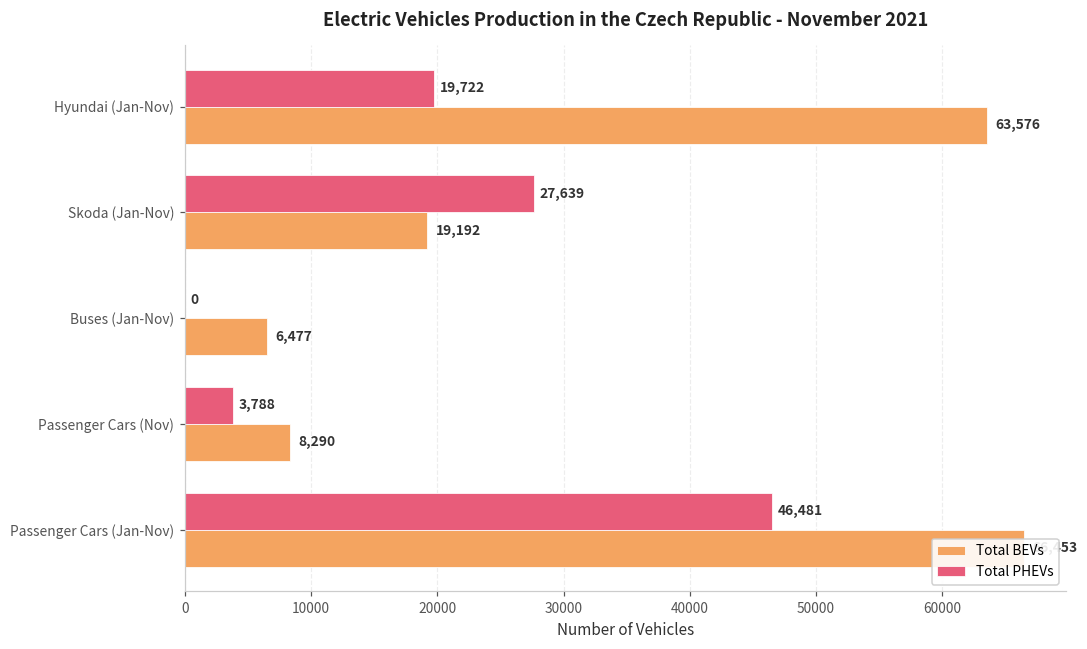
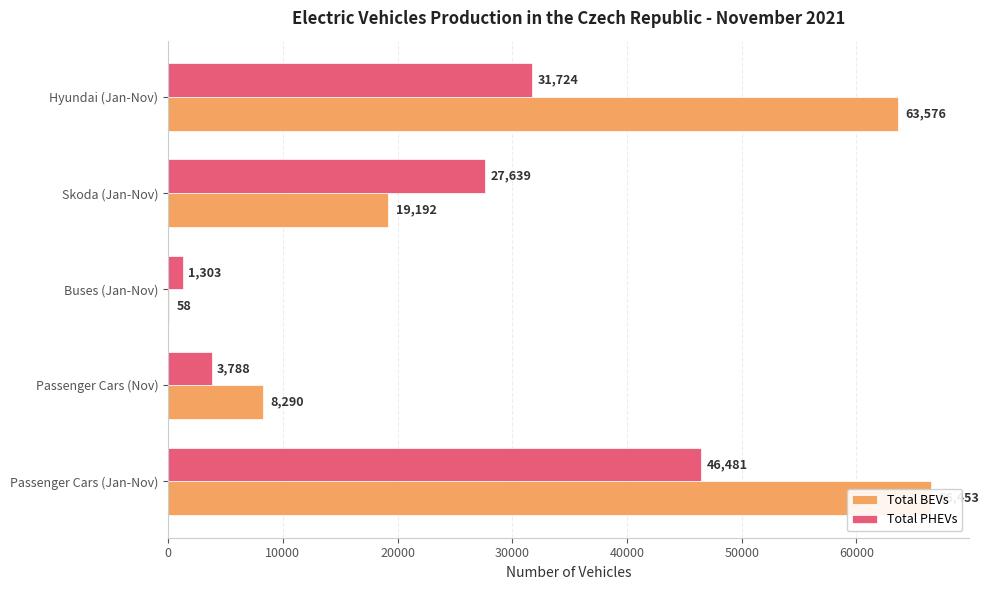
Total PHEVs, Hyundai (Jan-Nov): 19,722 -> 31,724
Total PHEVs, Buses (Jan-Nov): 0 -> 1,303
Total BEVs, Buses (Jan-Nov): 6,477 -> 58
